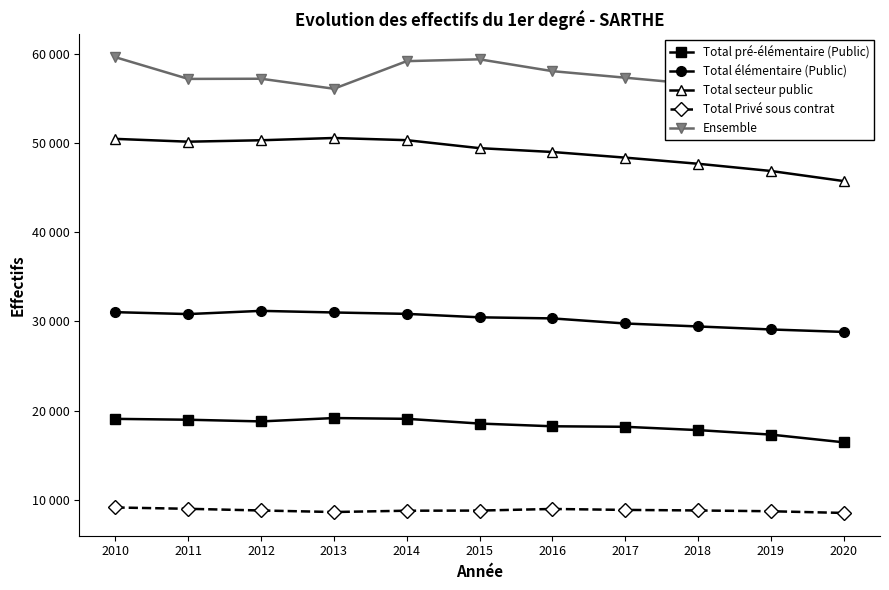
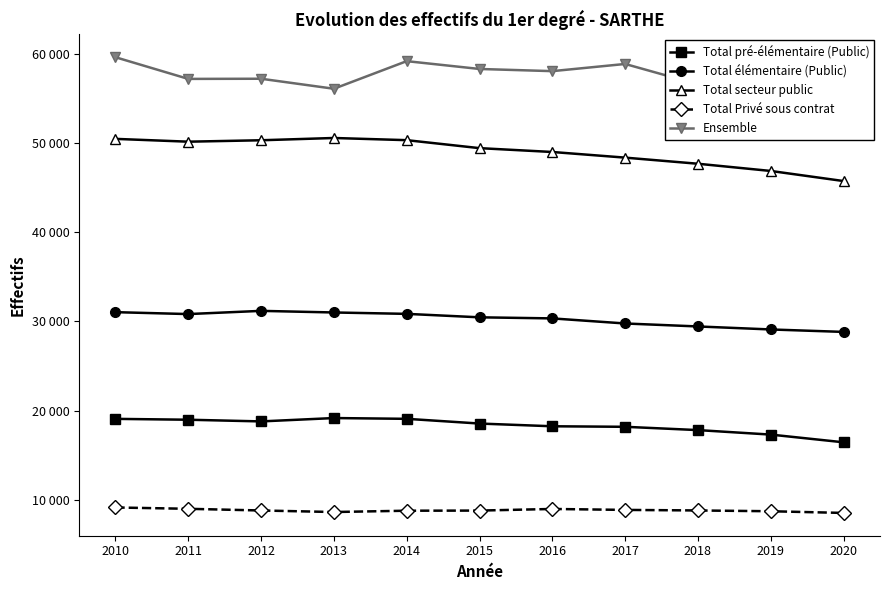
Ensemble, 2015: 59000 -> 58000
Ensemble, 2017: 57000 -> 59000
